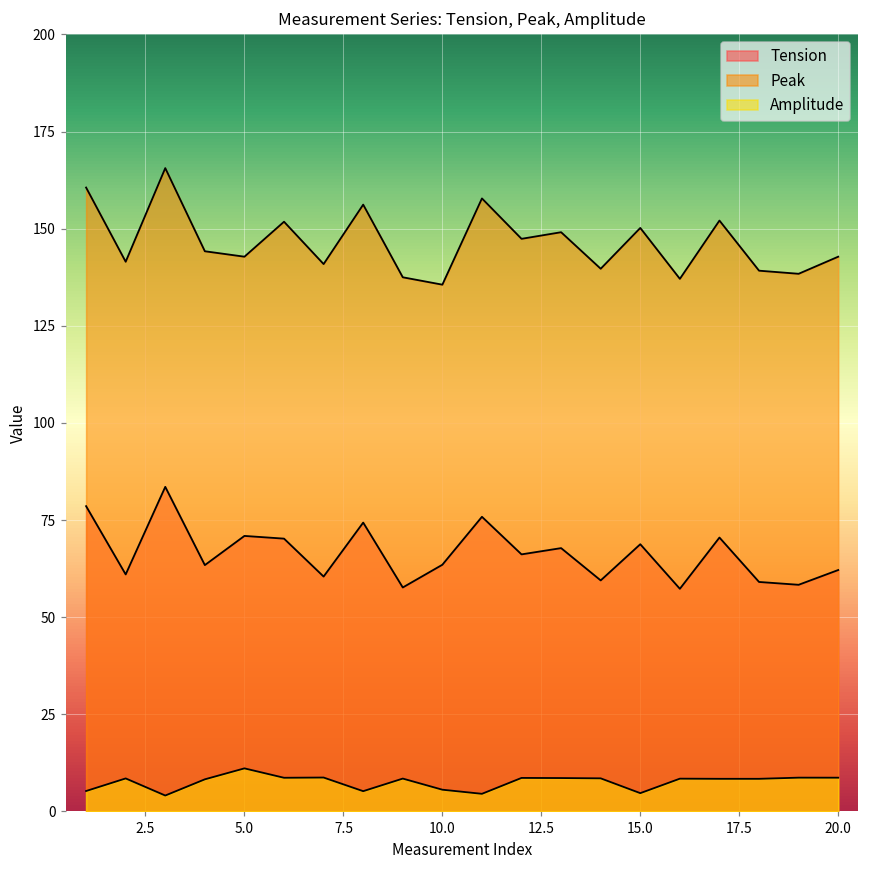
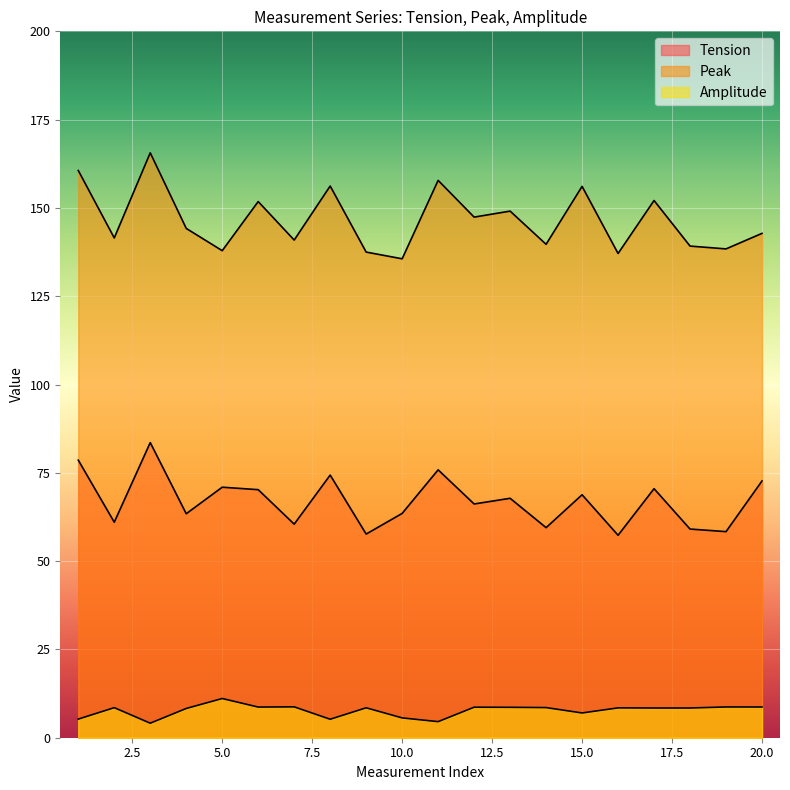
Peak, 5.0: 143 -> 138
Peak, 15.0: 150 -> 156
Amplitude, 15.0: 5 -> 7
Tension, 20.0: 62 -> 73
